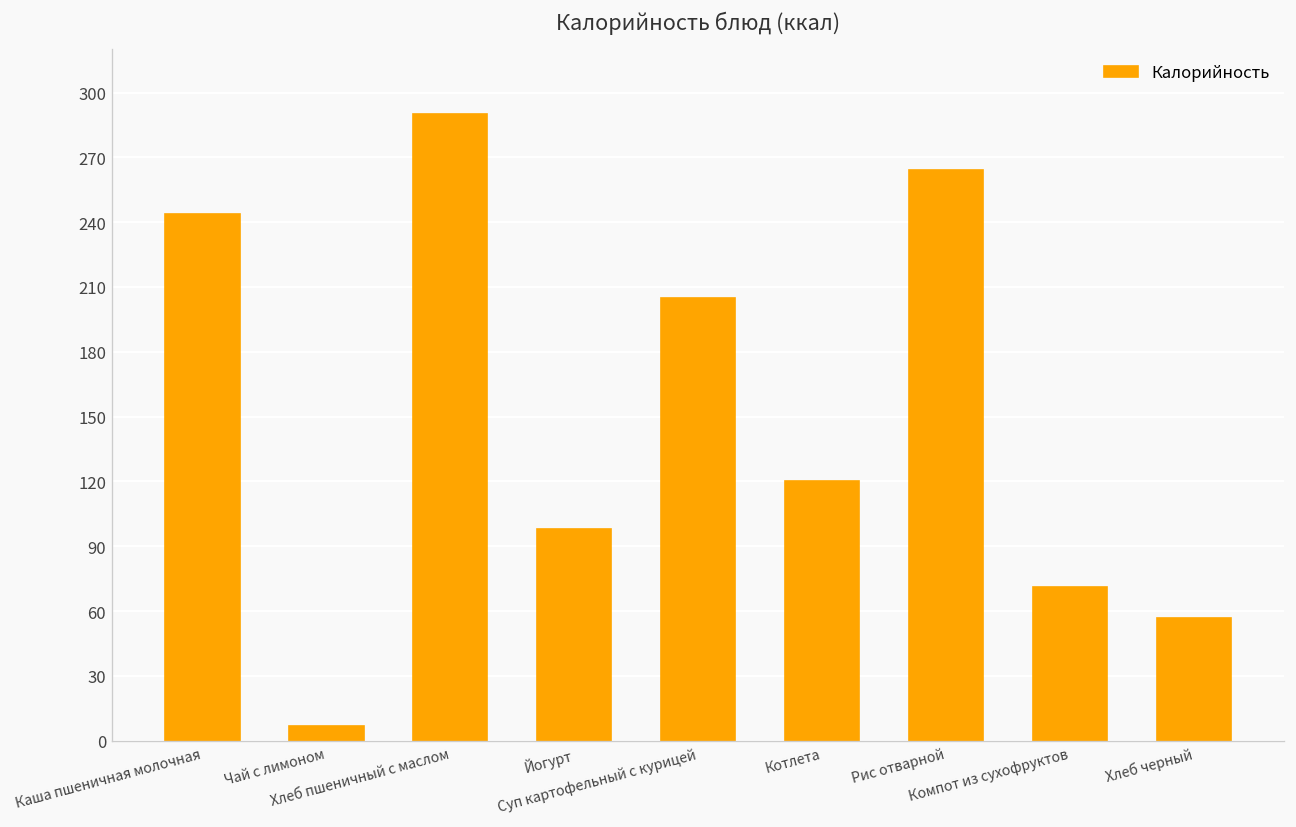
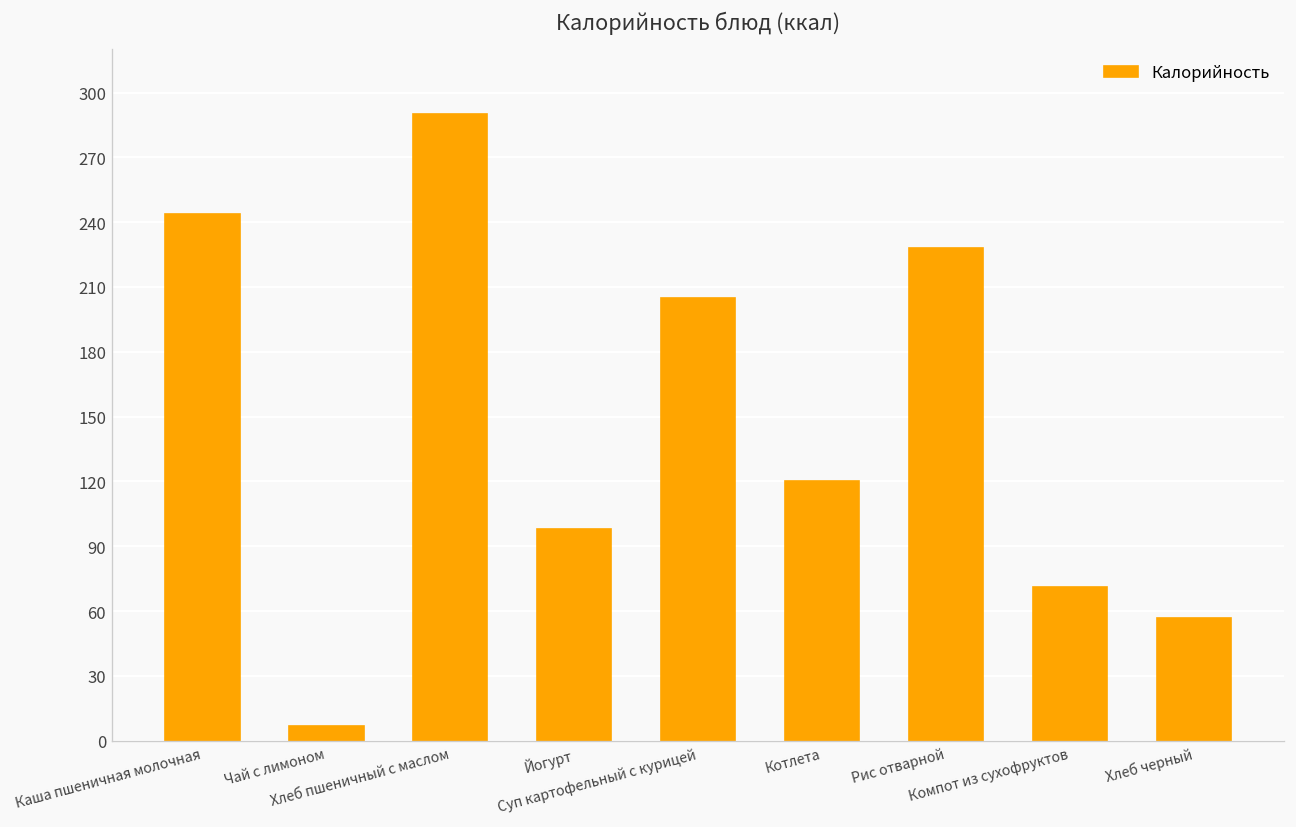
Рис отварной: 264 -> 228
